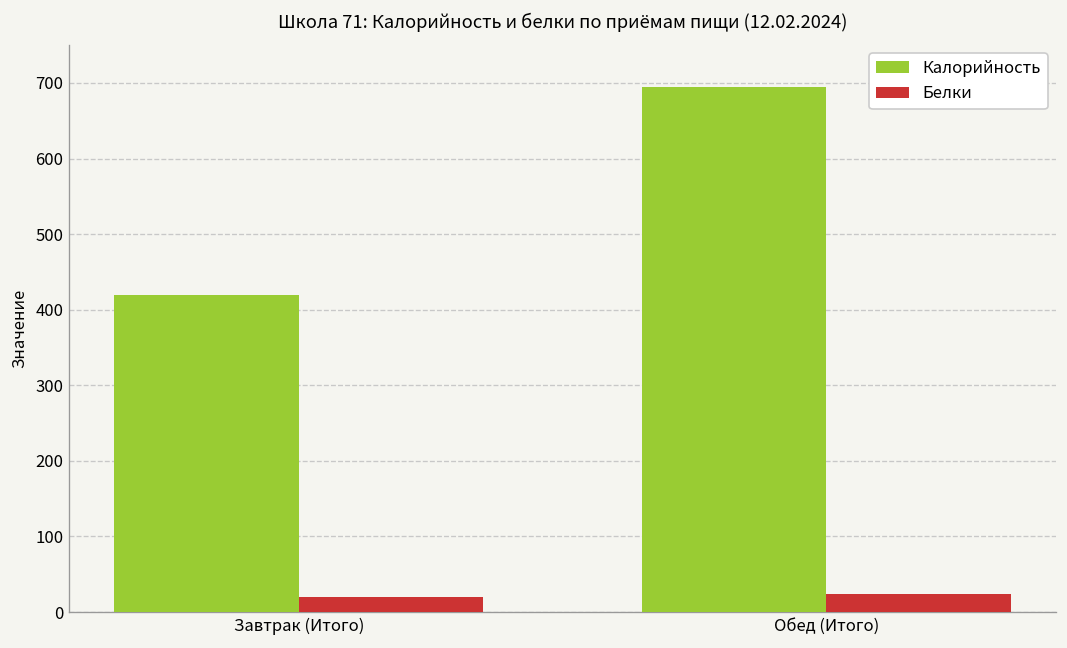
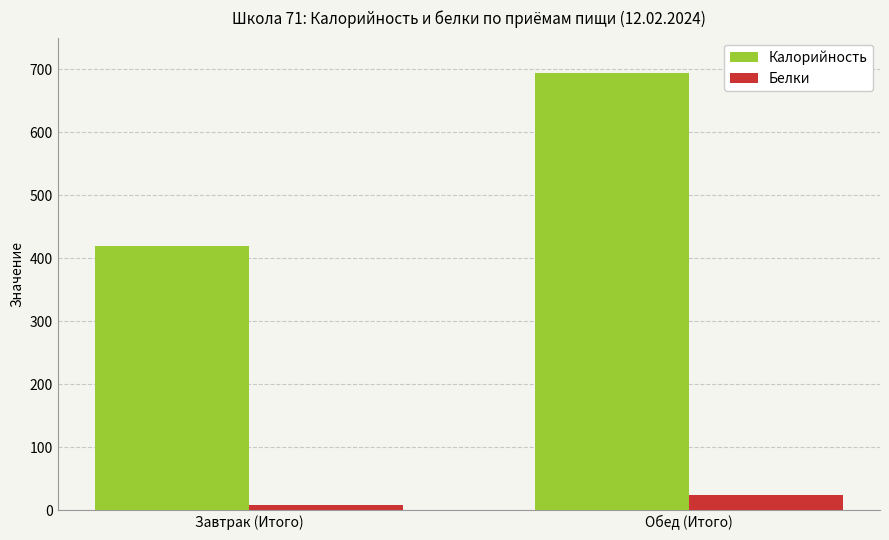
Белки, Завтрак (Итого): 20 -> 10
